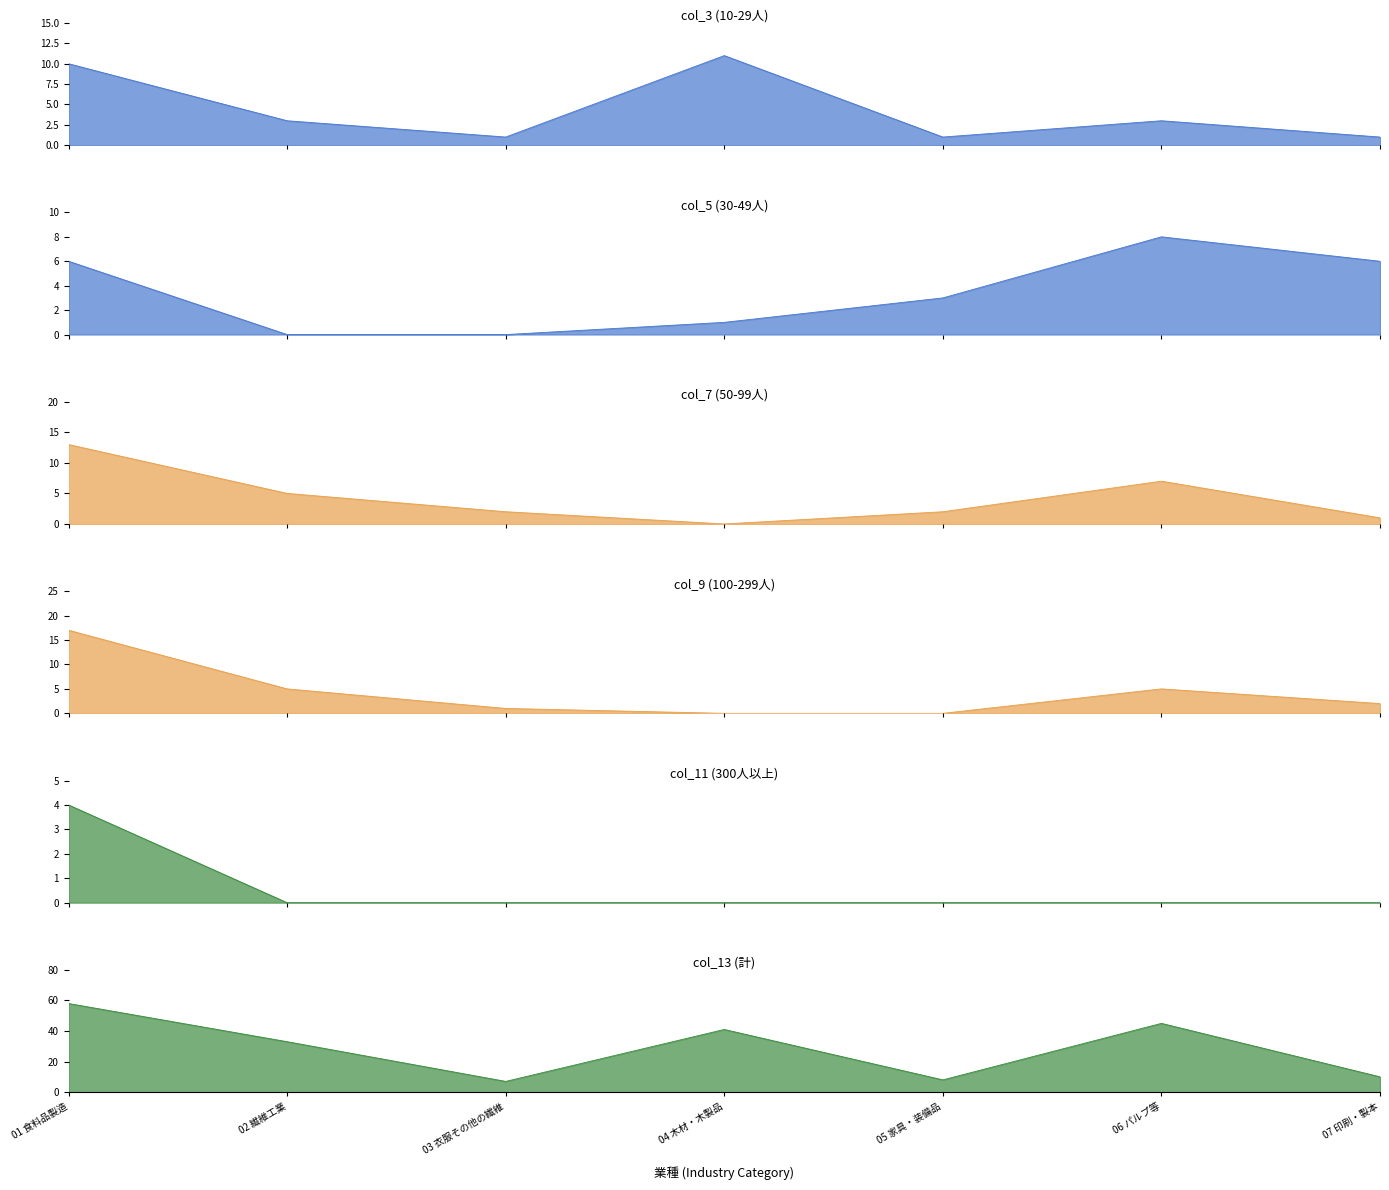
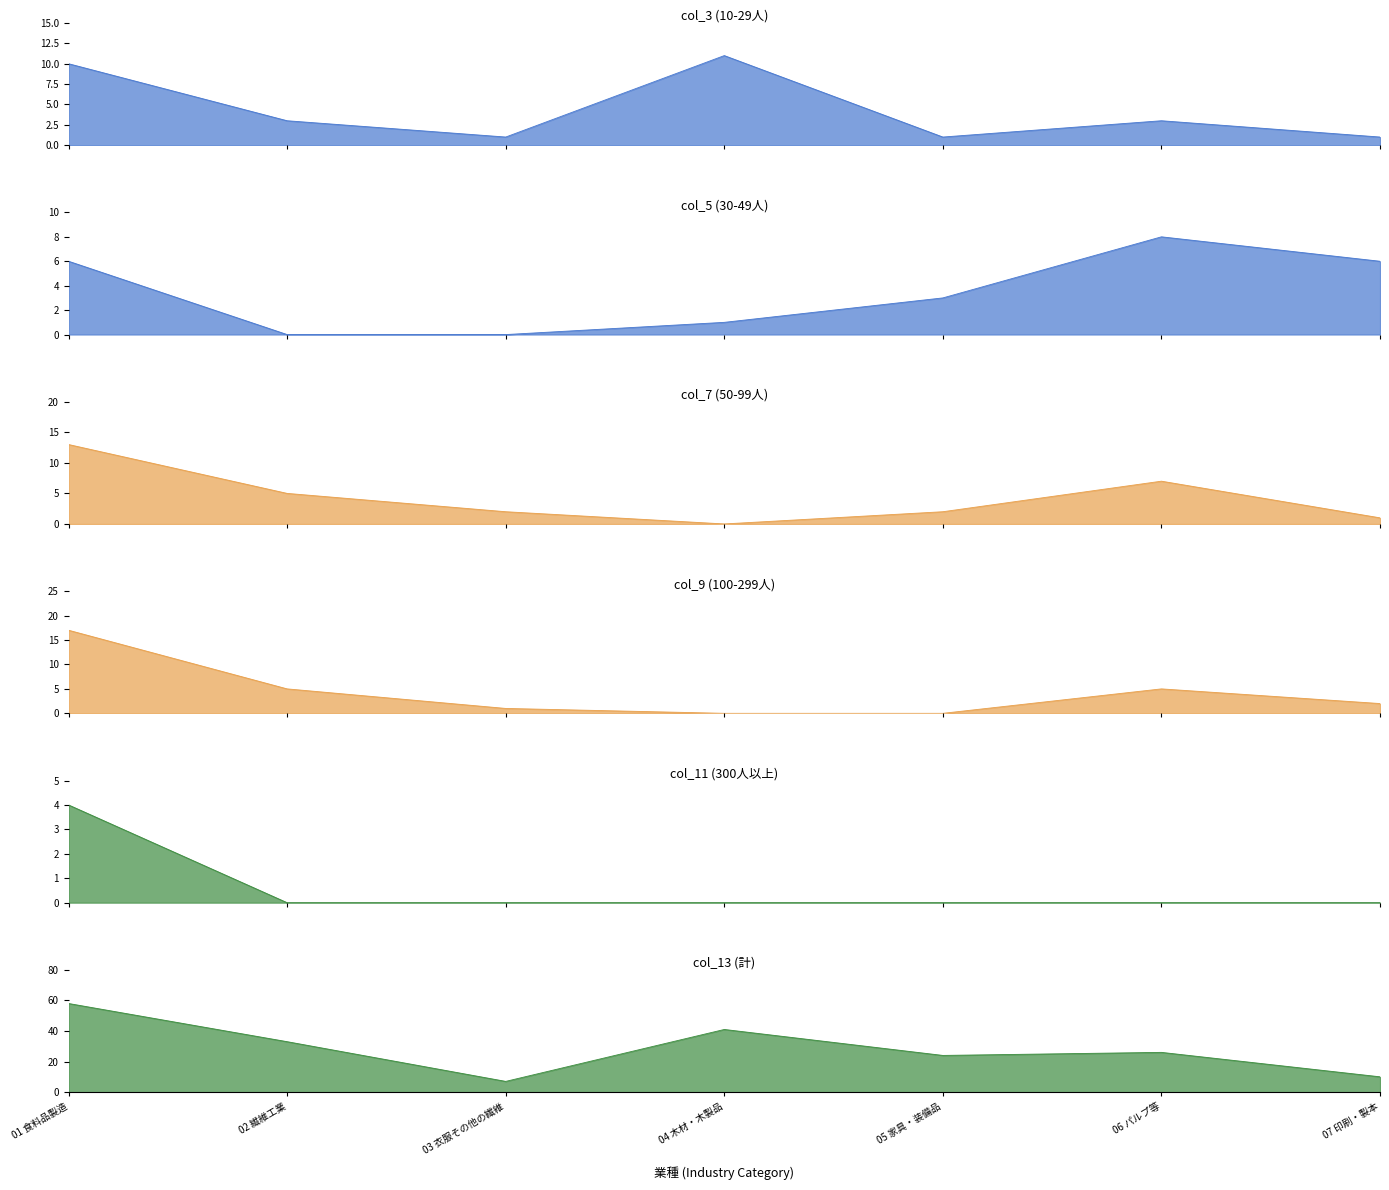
col_13 (計), 05 家具・装備品: 8 -> 24
col_13 (計), 06 パルプ等: 45 -> 26
